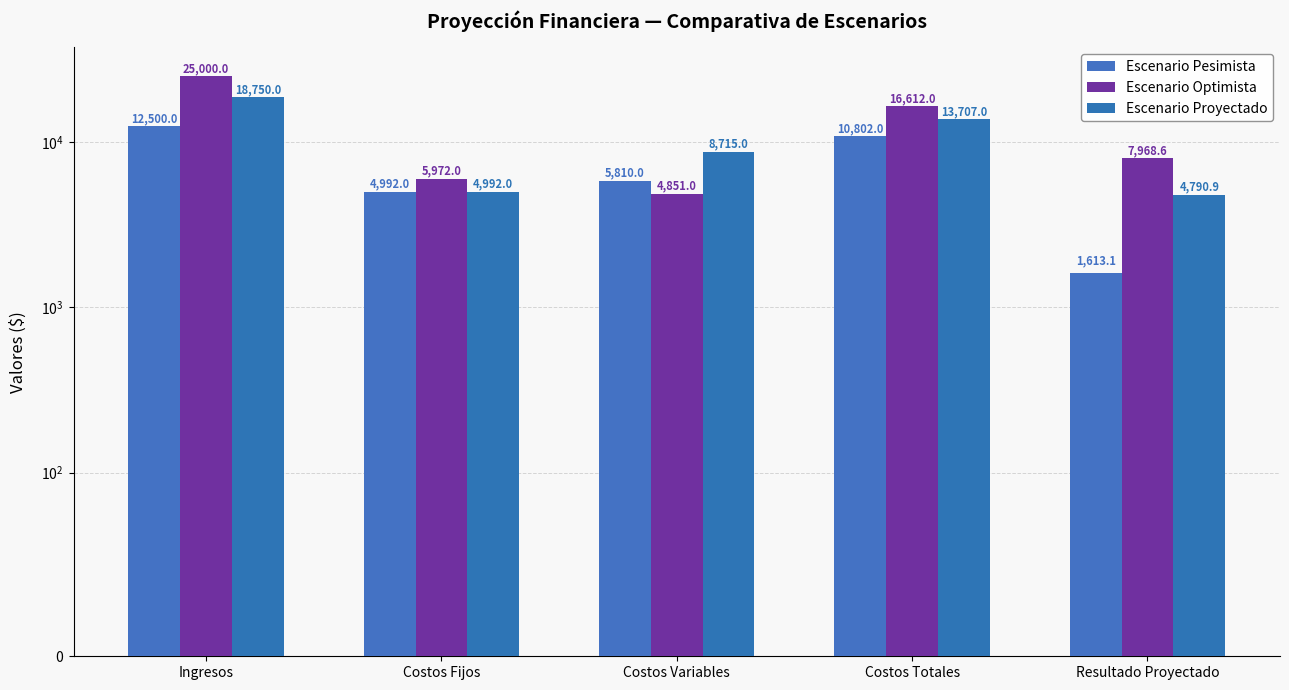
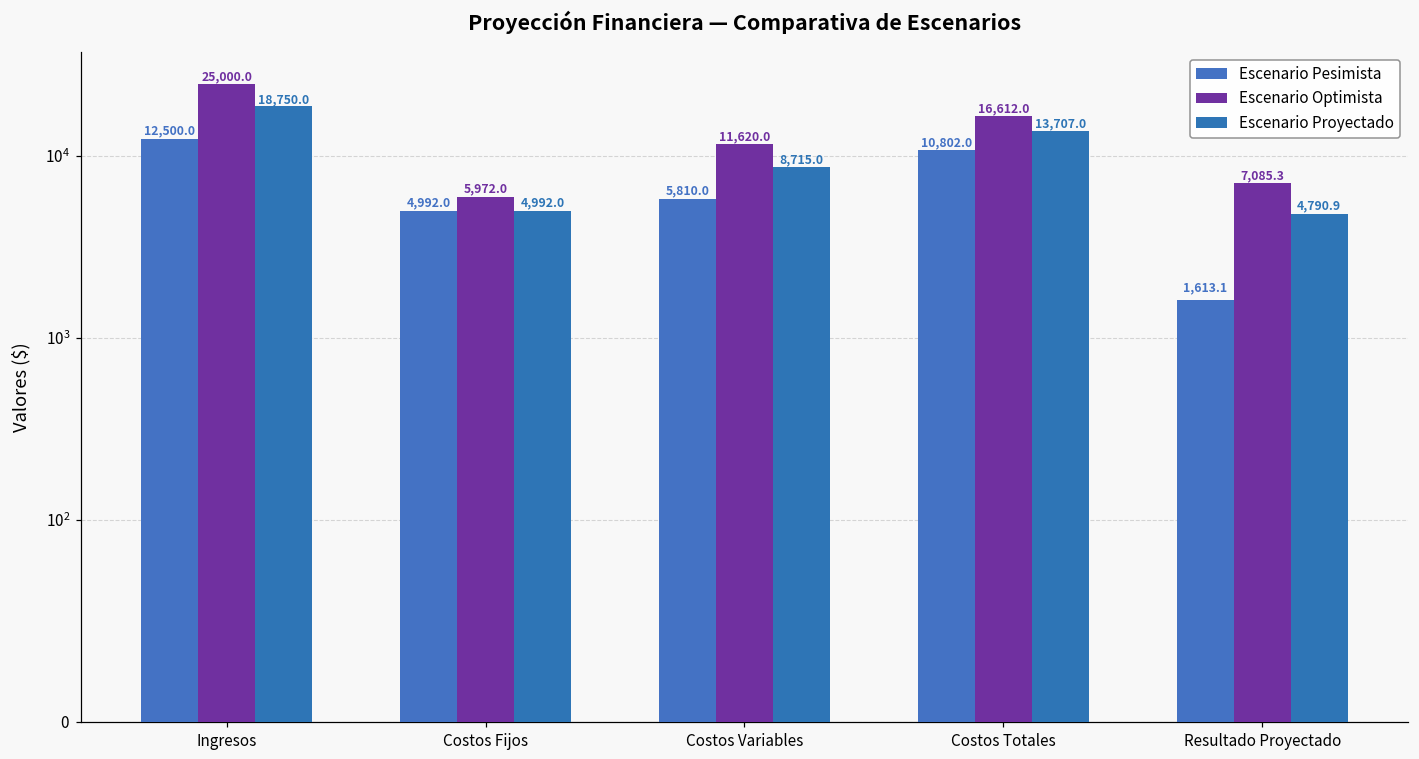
Escenario Optimista, Costos Variables: 4,851.0 -> 11,620.0
Escenario Optimista, Resultado Proyectado: 7,968.6 -> 7,085.3
